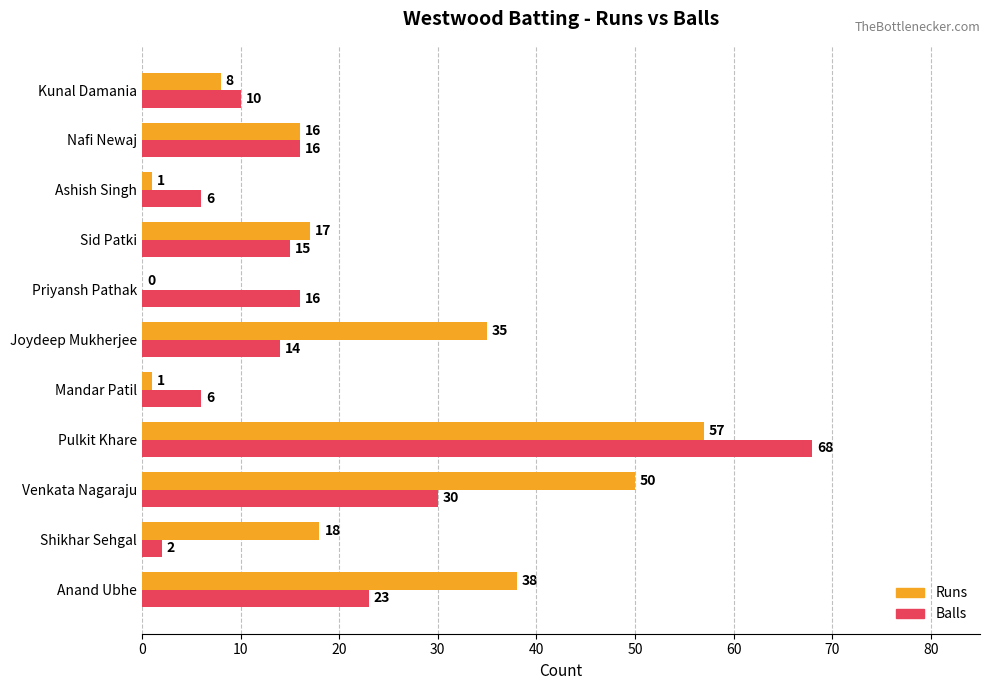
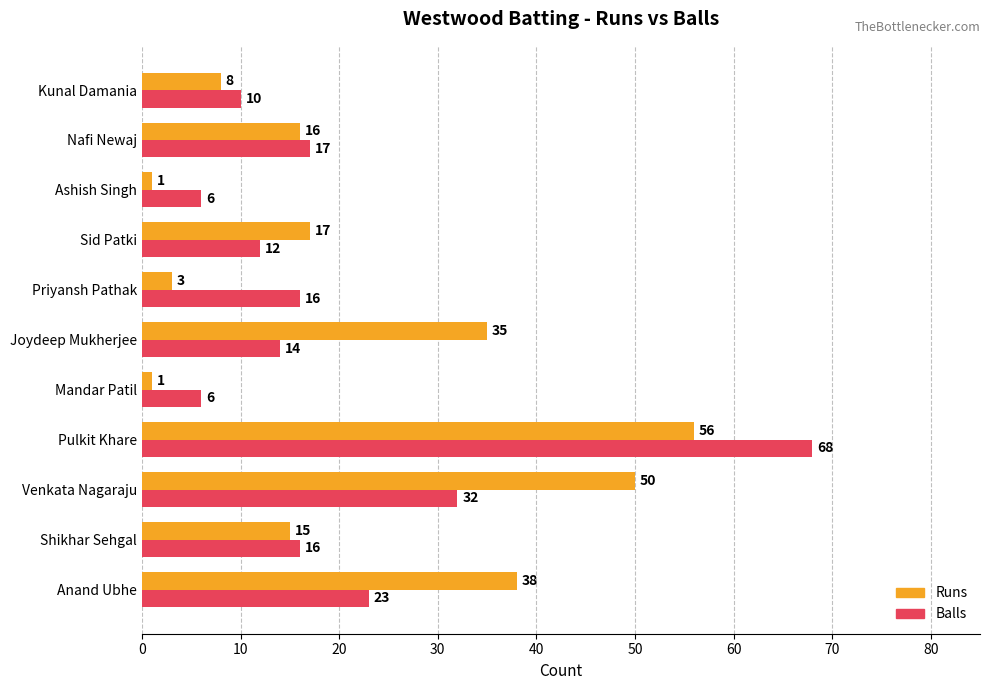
Balls, Nafi Newaj: 16 -> 17
Balls, Sid Patki: 15 -> 12
Runs, Priyansh Pathak: 0 -> 3
Runs, Pulkit Khare: 57 -> 56
Balls, Venkata Nagaraju: 30 -> 32
Runs, Shikhar Sehgal: 18 -> 15
Balls, Shikhar Sehgal: 2 -> 16
